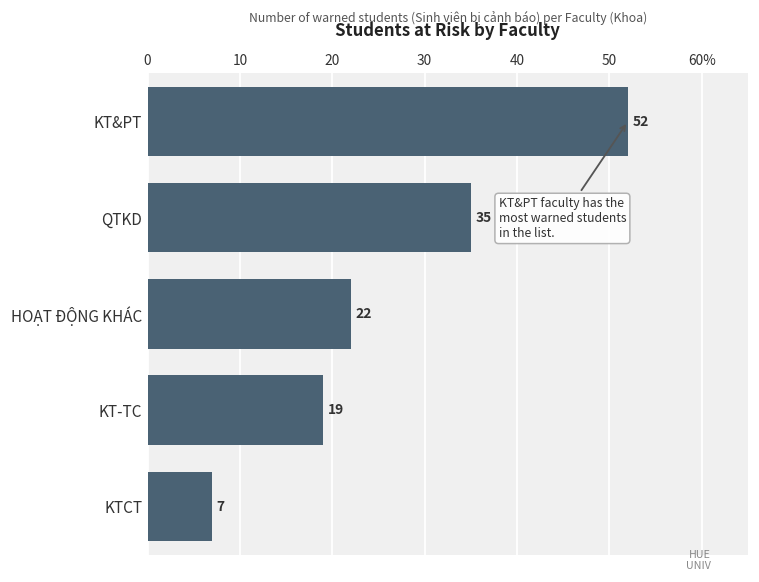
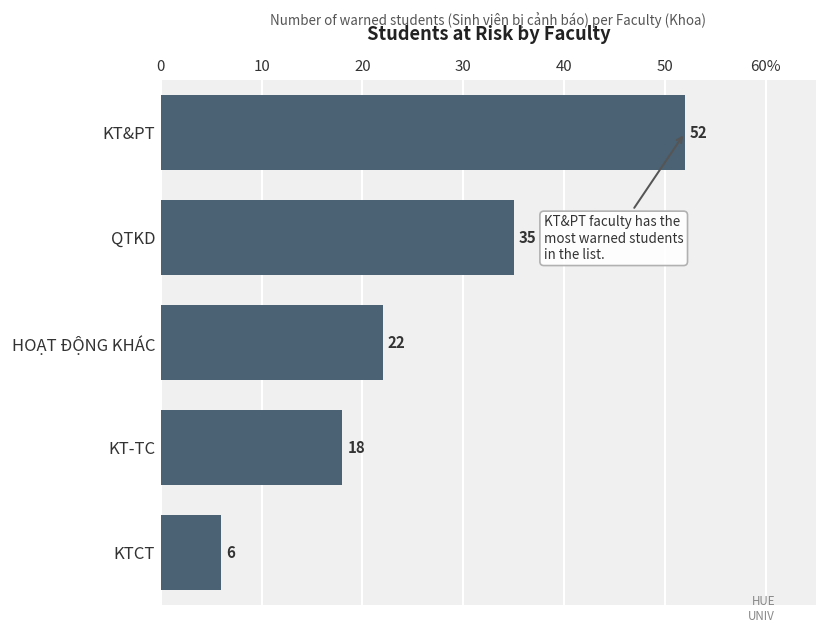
KT-TC: 19 -> 18
KTCT: 7 -> 6
